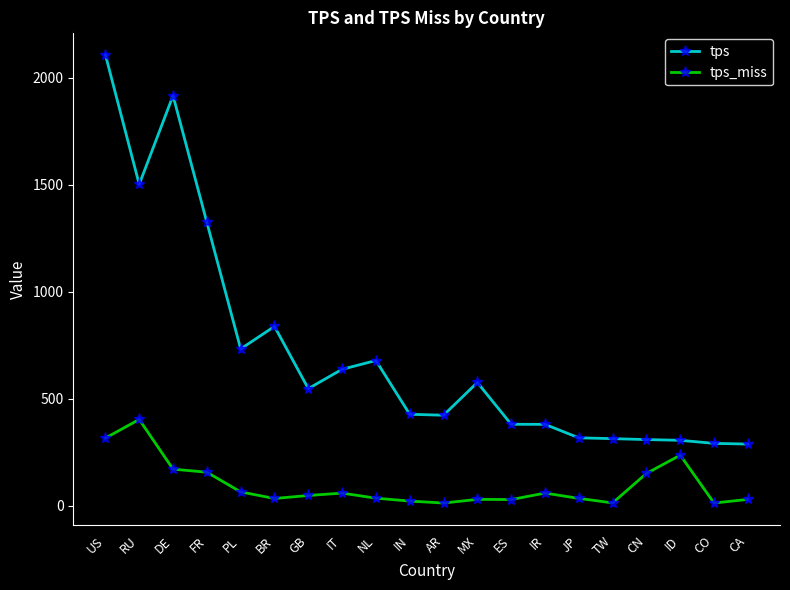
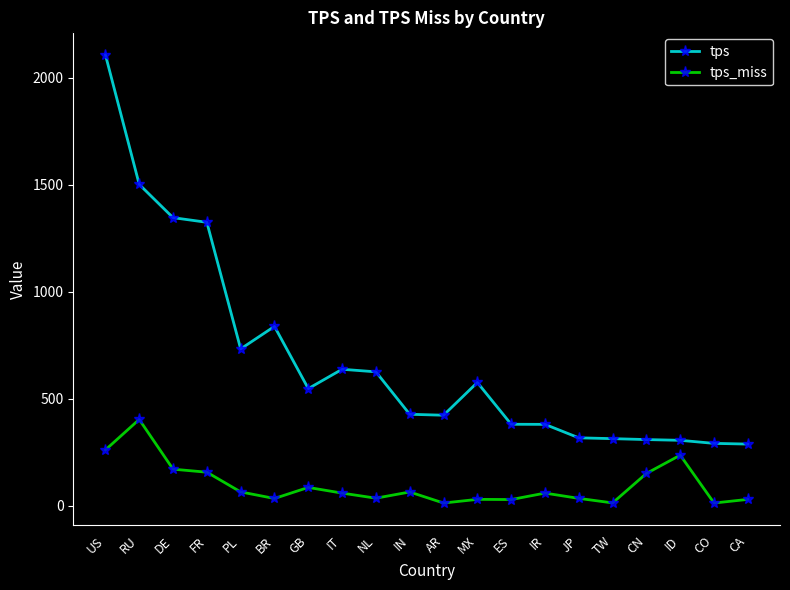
tps_miss, US: 320 -> 260
tps, DE: 1920 -> 1350
tps_miss, GB: 50 -> 90
tps, NL: 680 -> 630
tps_miss, IN: 20 -> 60
